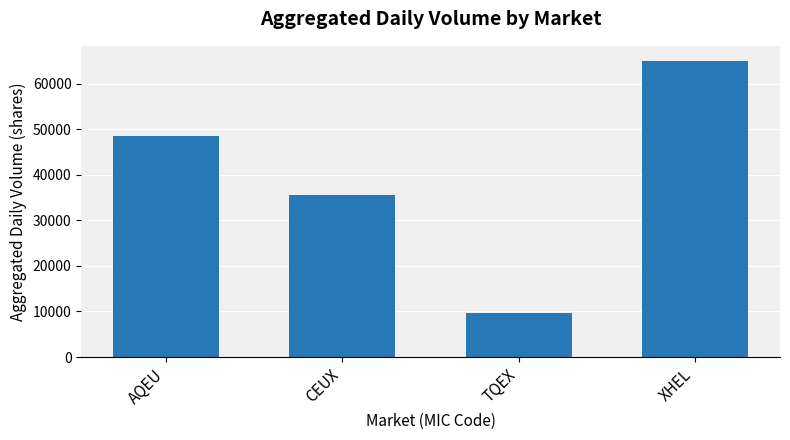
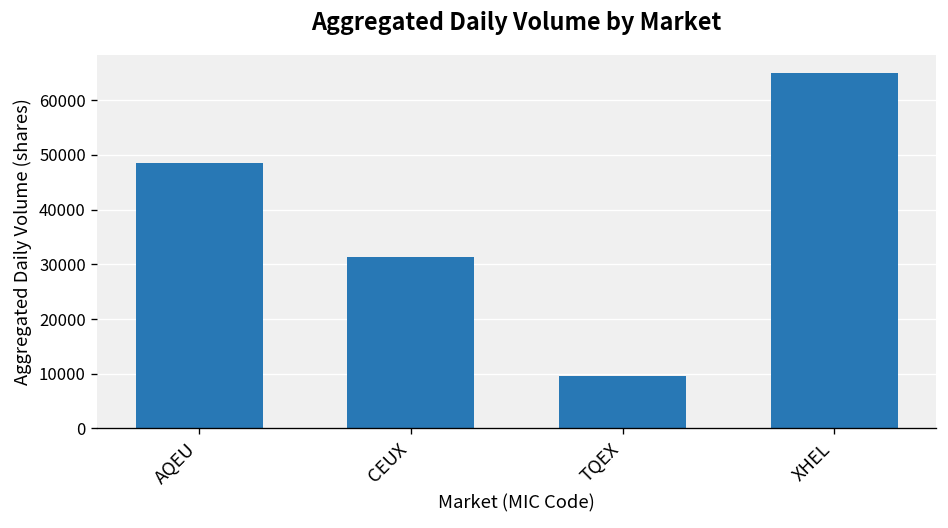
CEUX: 36000 -> 31000
